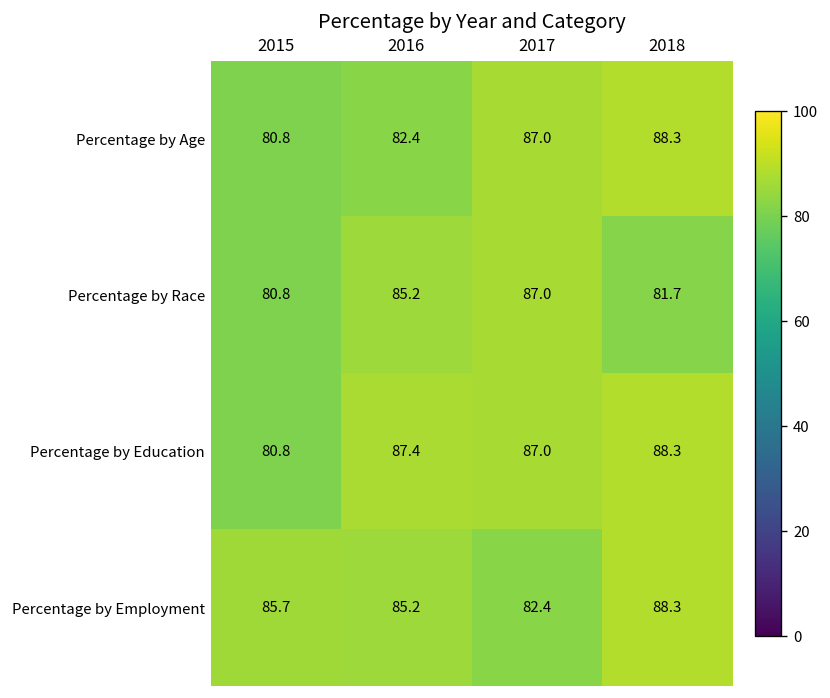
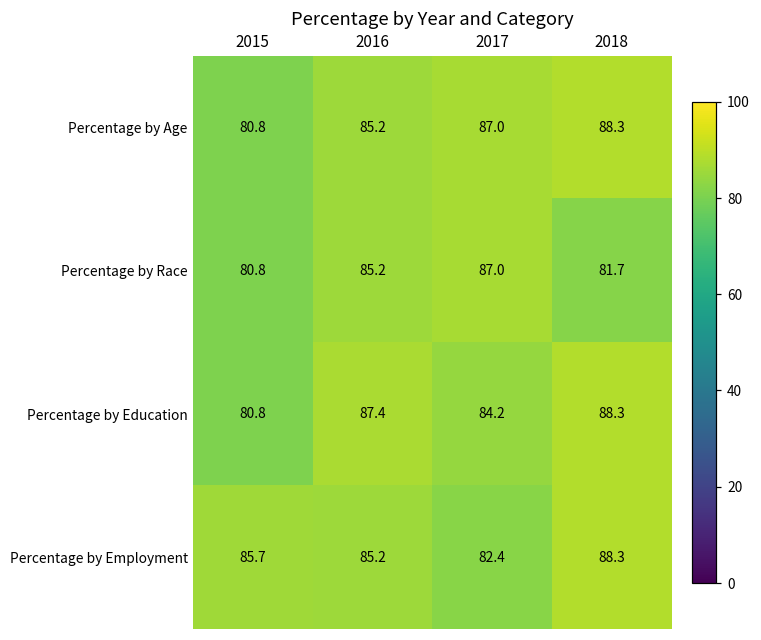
Percentage by Age, 2016: 82.4 -> 85.2
Percentage by Education, 2017: 87.0 -> 84.2
